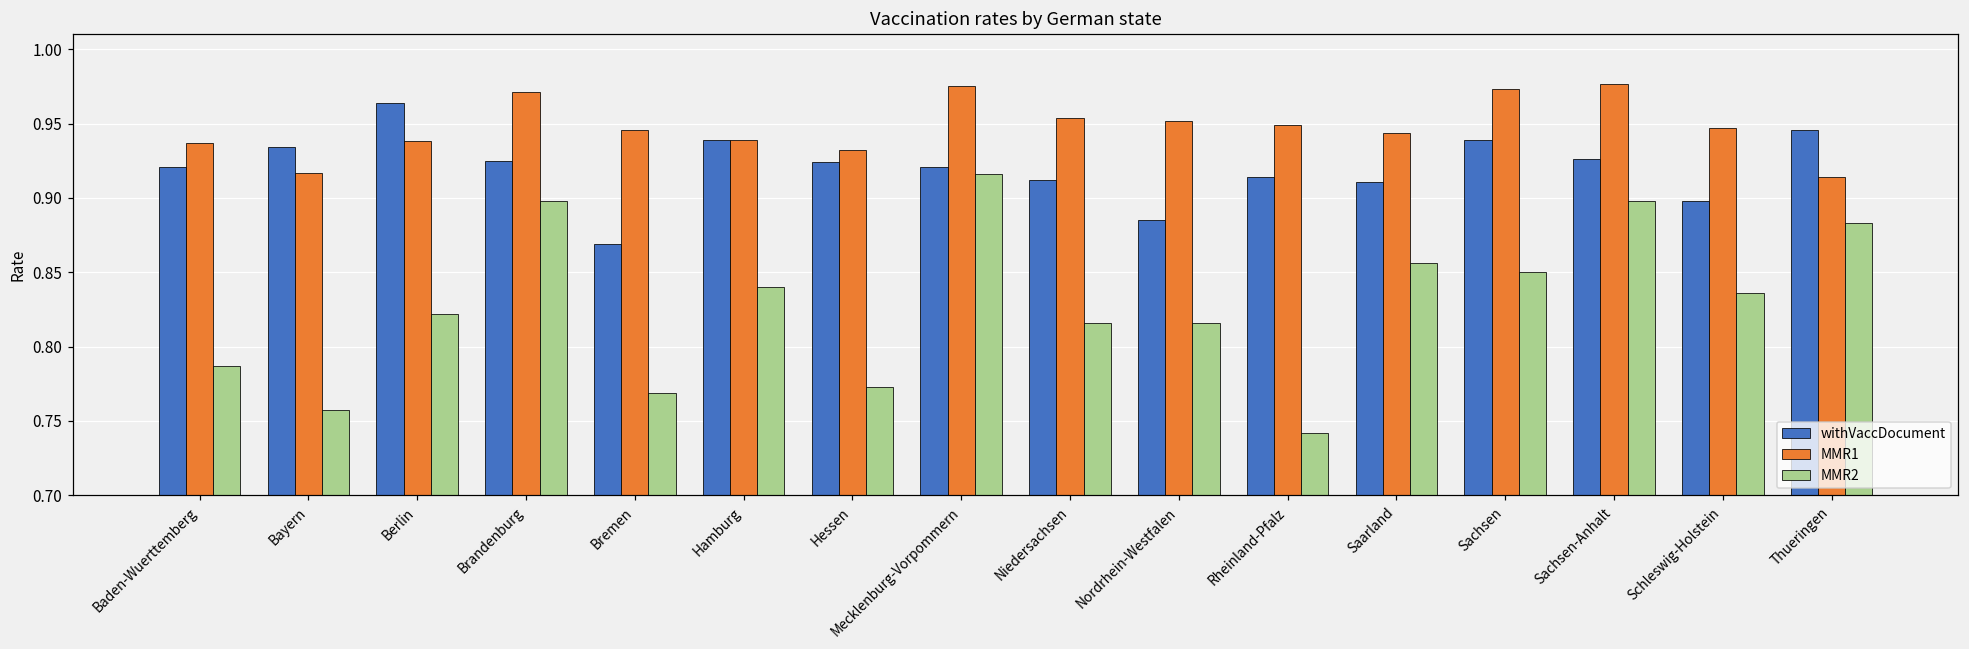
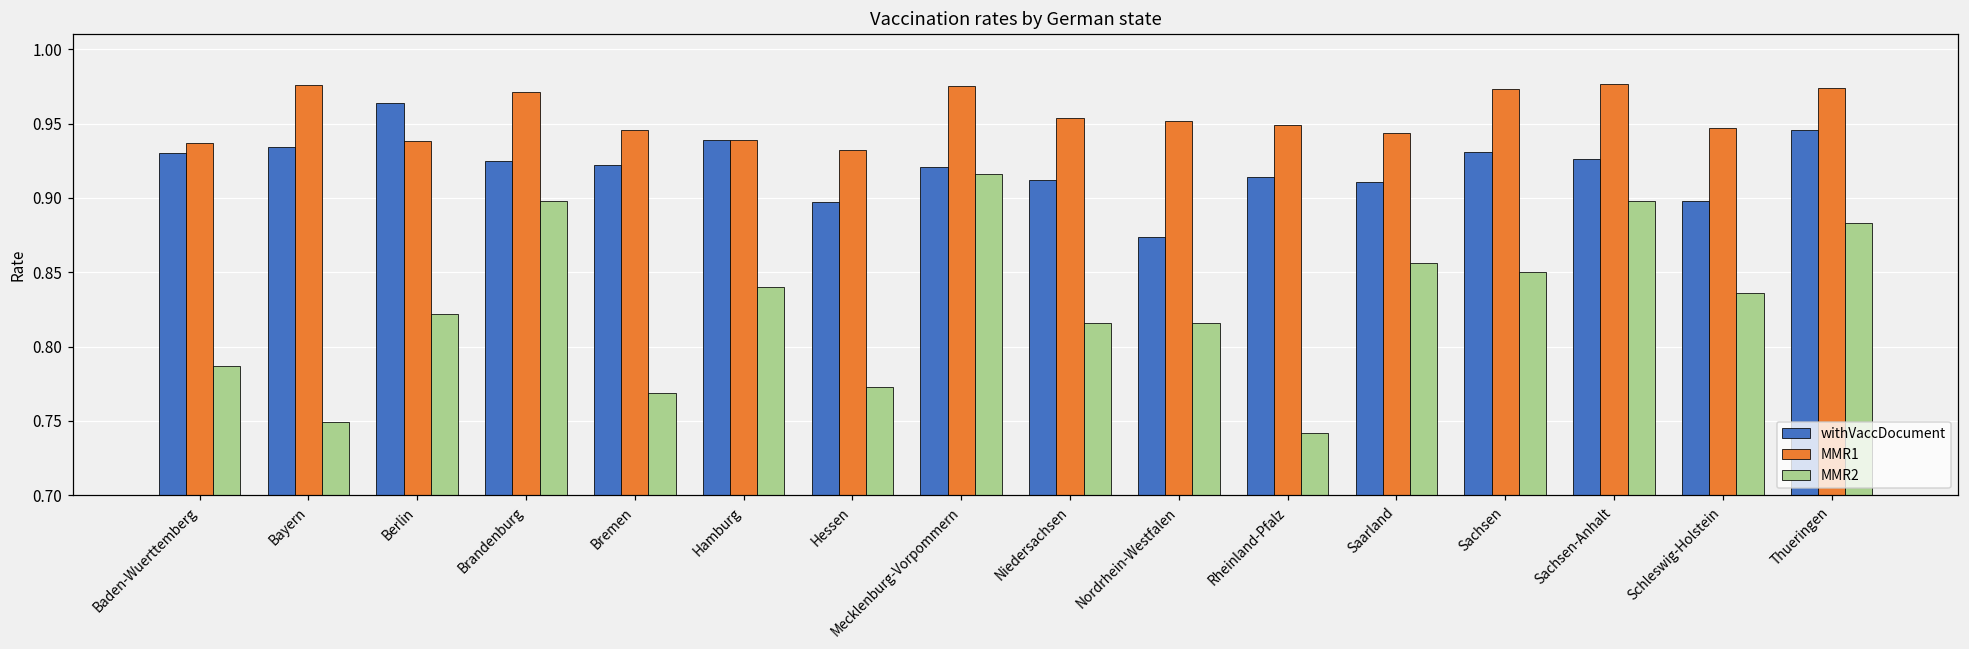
withVaccDocument, Baden-Wuerttemberg: 0.921 -> 0.930
MMR1, Bayern: 0.917 -> 0.976
MMR2, Bayern: 0.757 -> 0.749
withVaccDocument, Bremen: 0.869 -> 0.922
withVaccDocument, Hessen: 0.924 -> 0.897
withVaccDocument, Nordrhein-Westfalen: 0.885 -> 0.874
withVaccDocument, Sachsen: 0.939 -> 0.931
MMR1, Thueringen: 0.914 -> 0.974
